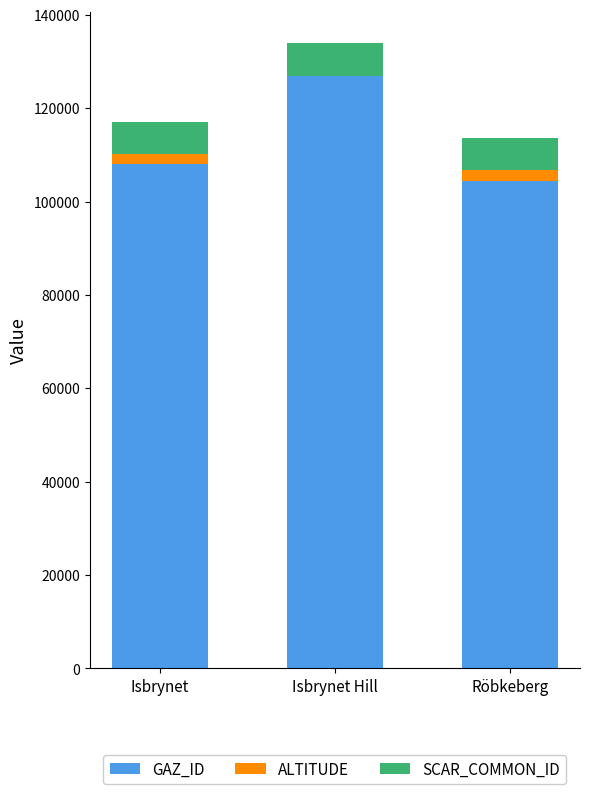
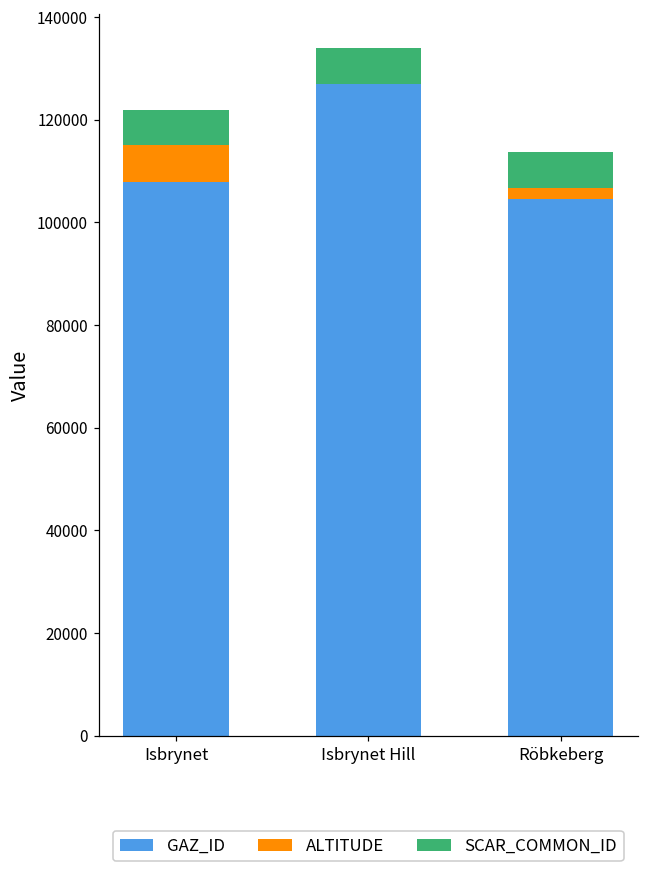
ALTITUDE, Isbrynet: 2000 -> 7000
